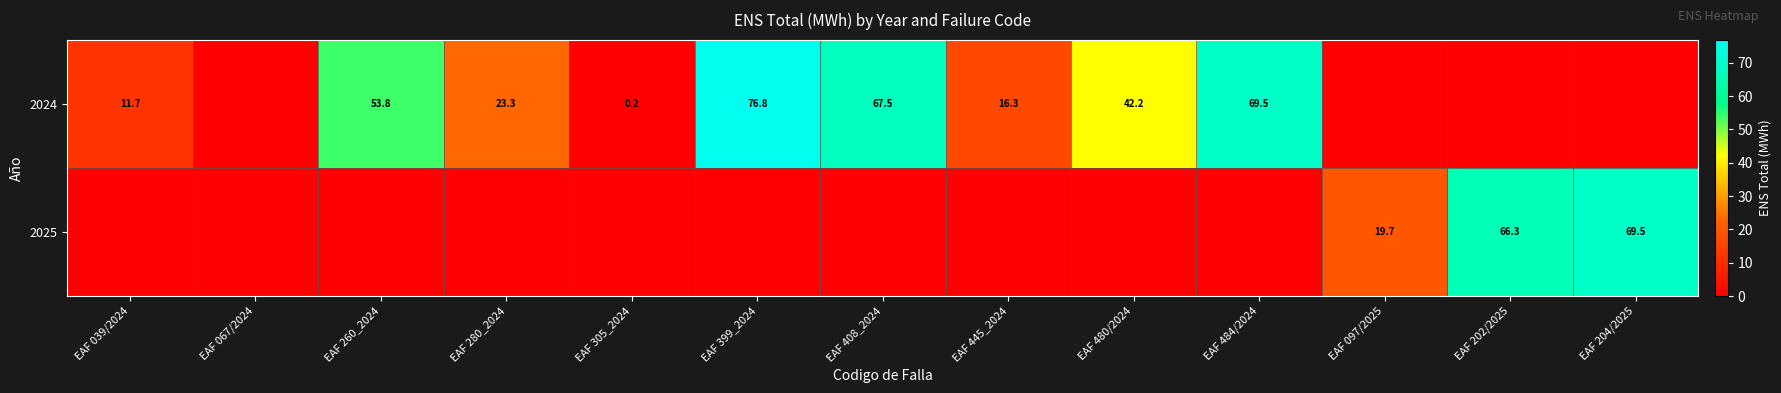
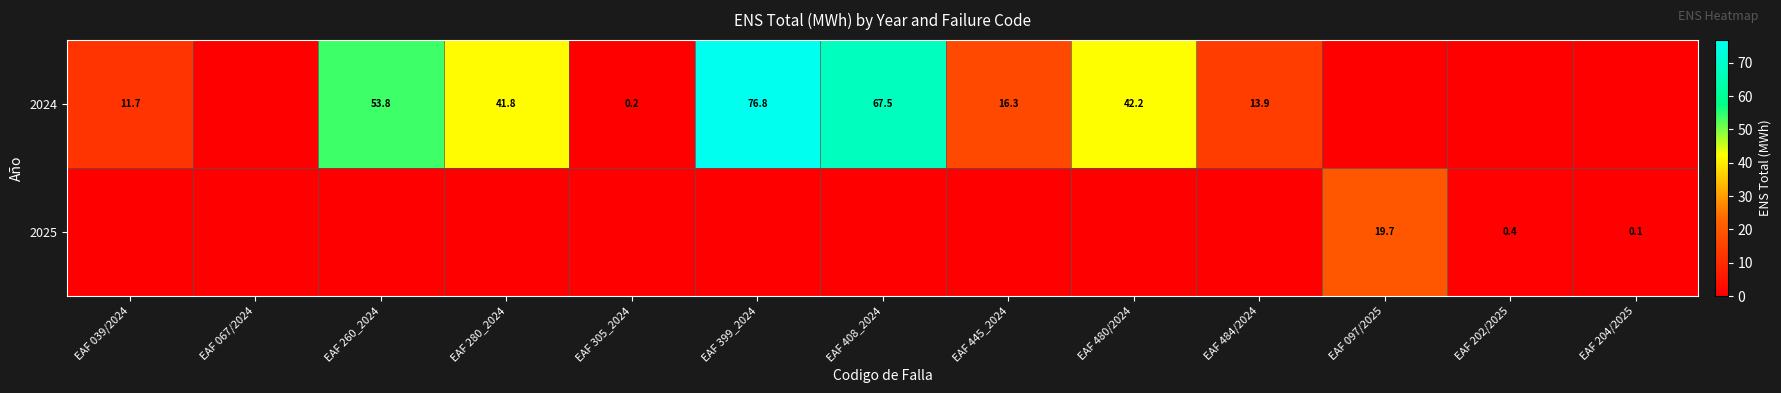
2024, EAF 280_2024: 23.3 -> 41.8
2024, EAF 484/2024: 69.5 -> 13.9
2025, EAF 202/2025: 66.3 -> 0.4
2025, EAF 204/2025: 69.5 -> 0.1
